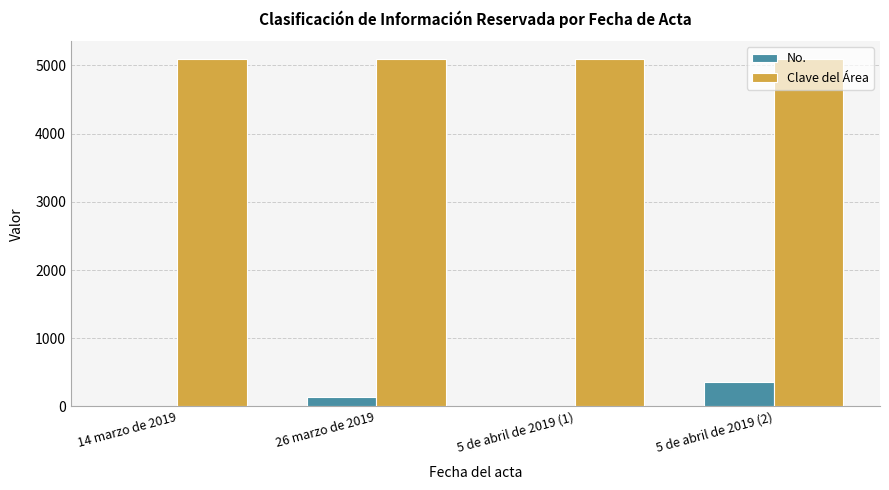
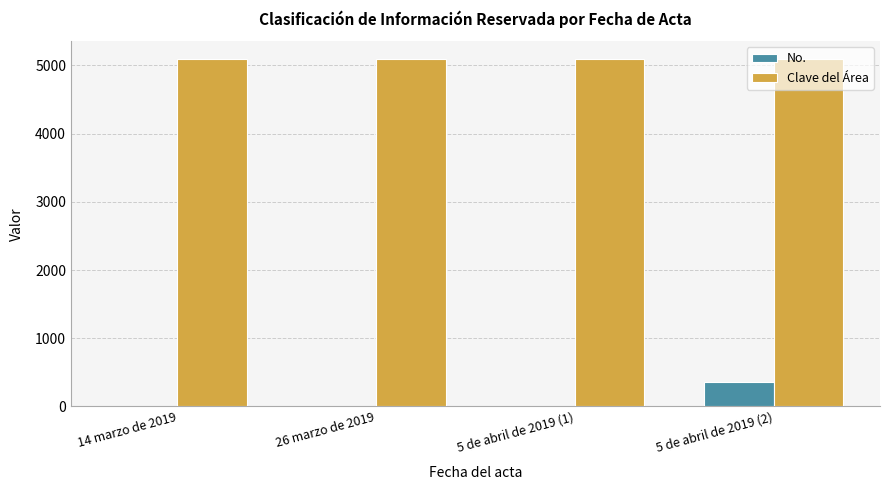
No., 26 marzo de 2019: 100 -> 0
